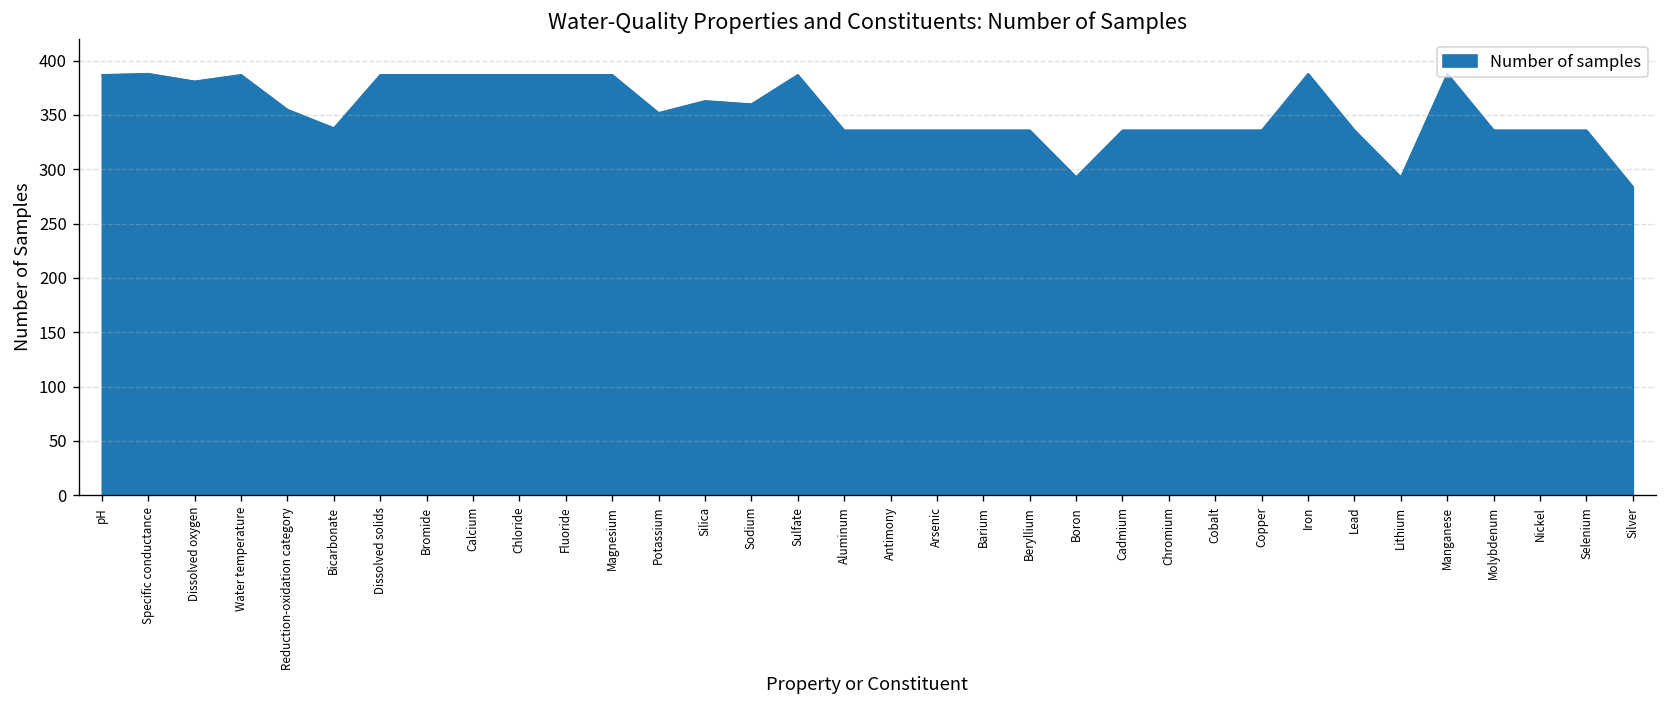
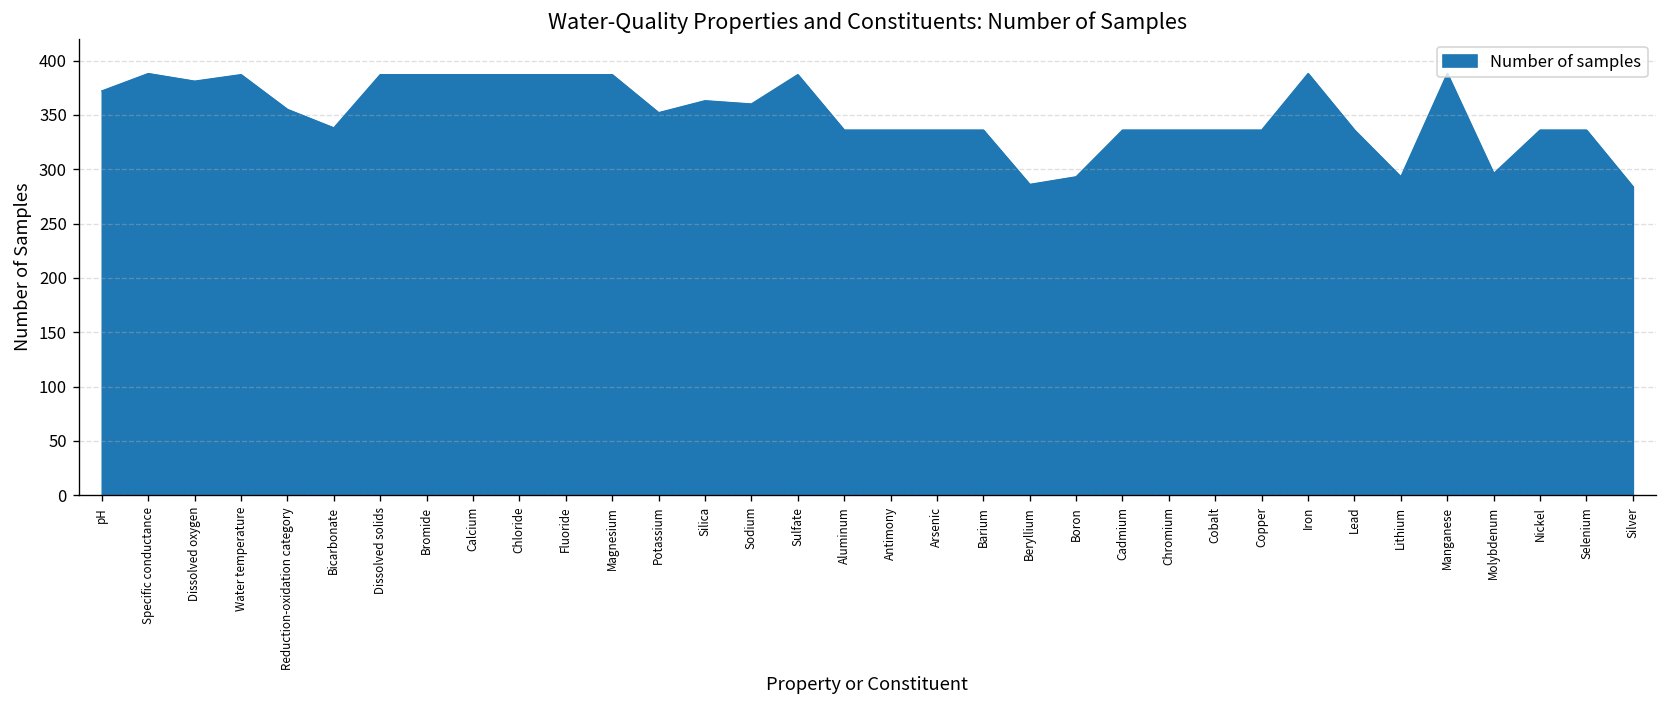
pH: 390 -> 370
Beryllium: 340 -> 290
Molybdenum: 340 -> 300
